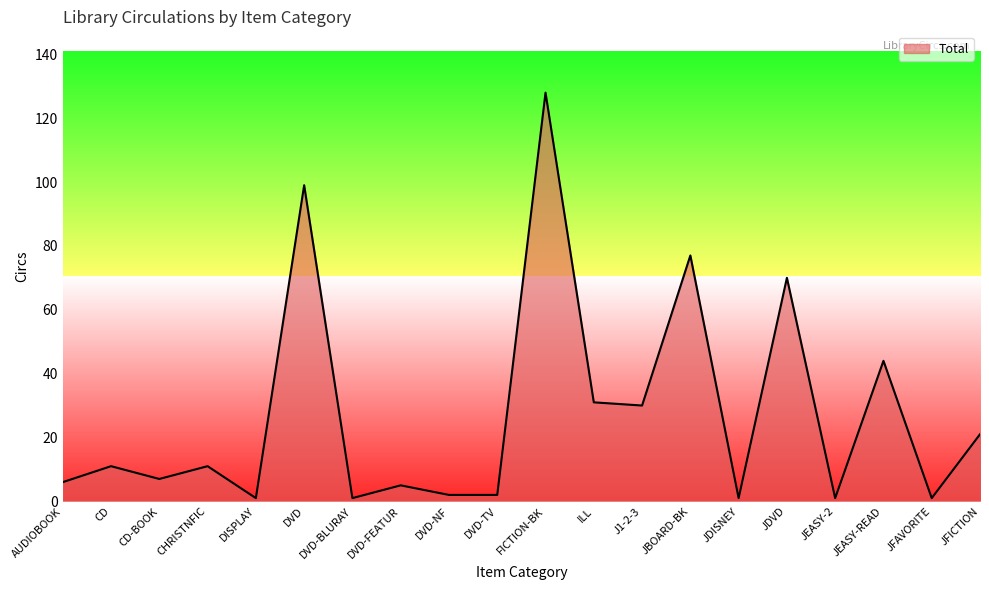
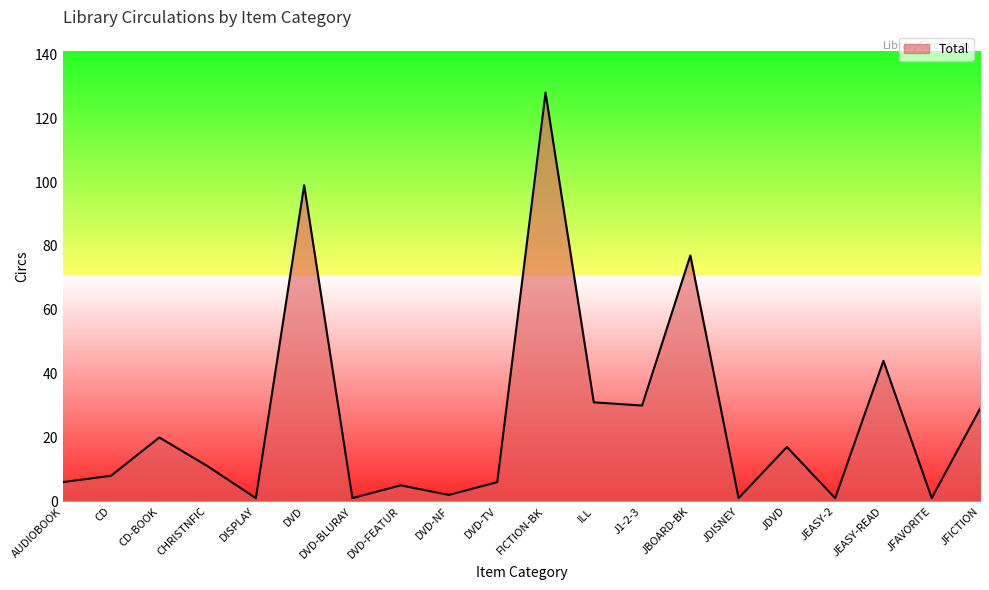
CD: 11 -> 8
CD-BOOK: 7 -> 20
DVD-TV: 2 -> 6
JDVD: 70 -> 17
JFICTION: 21 -> 29
